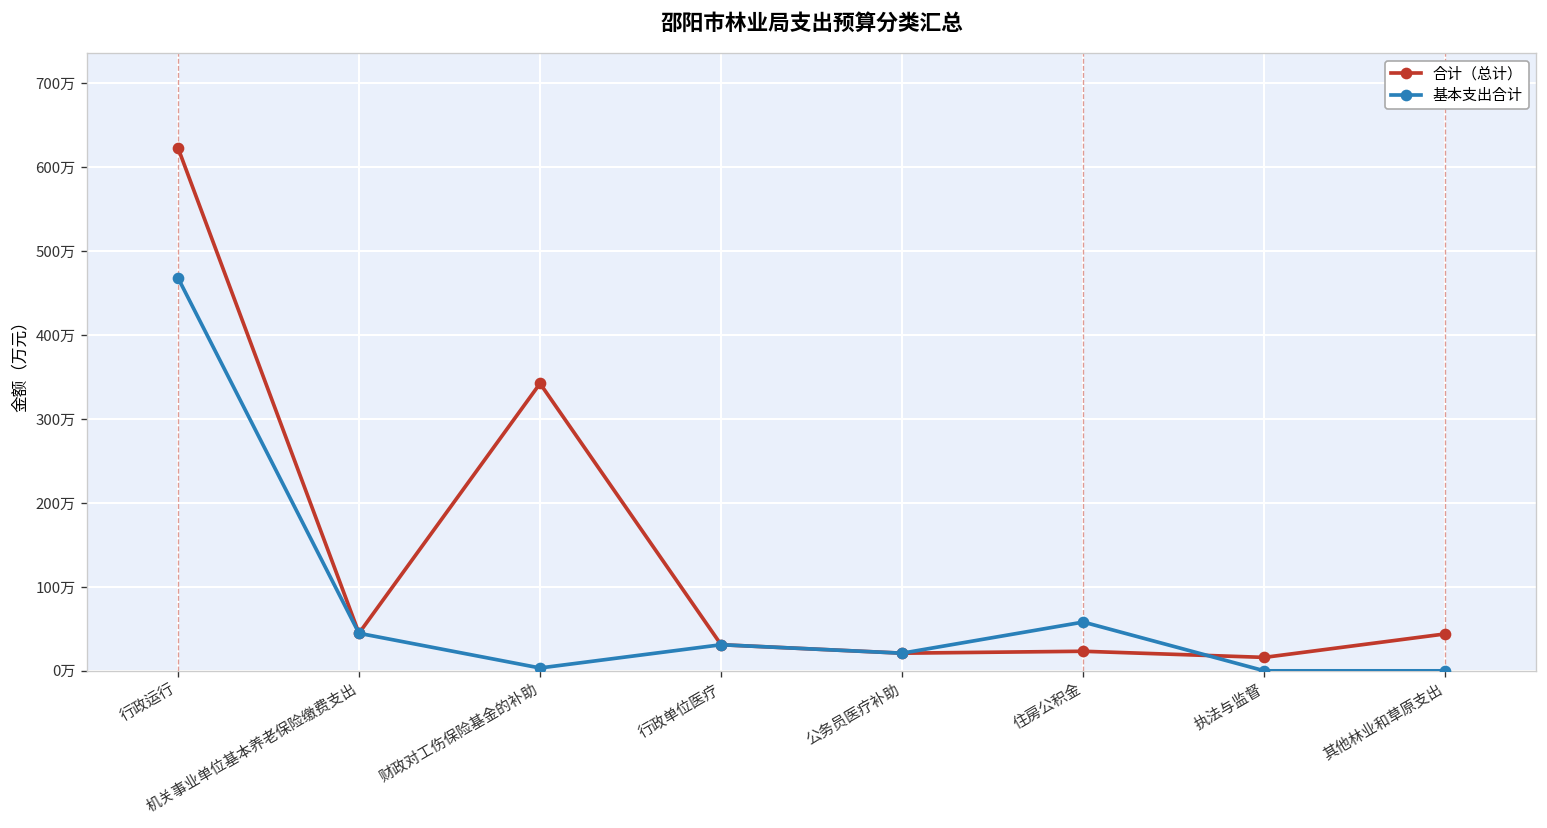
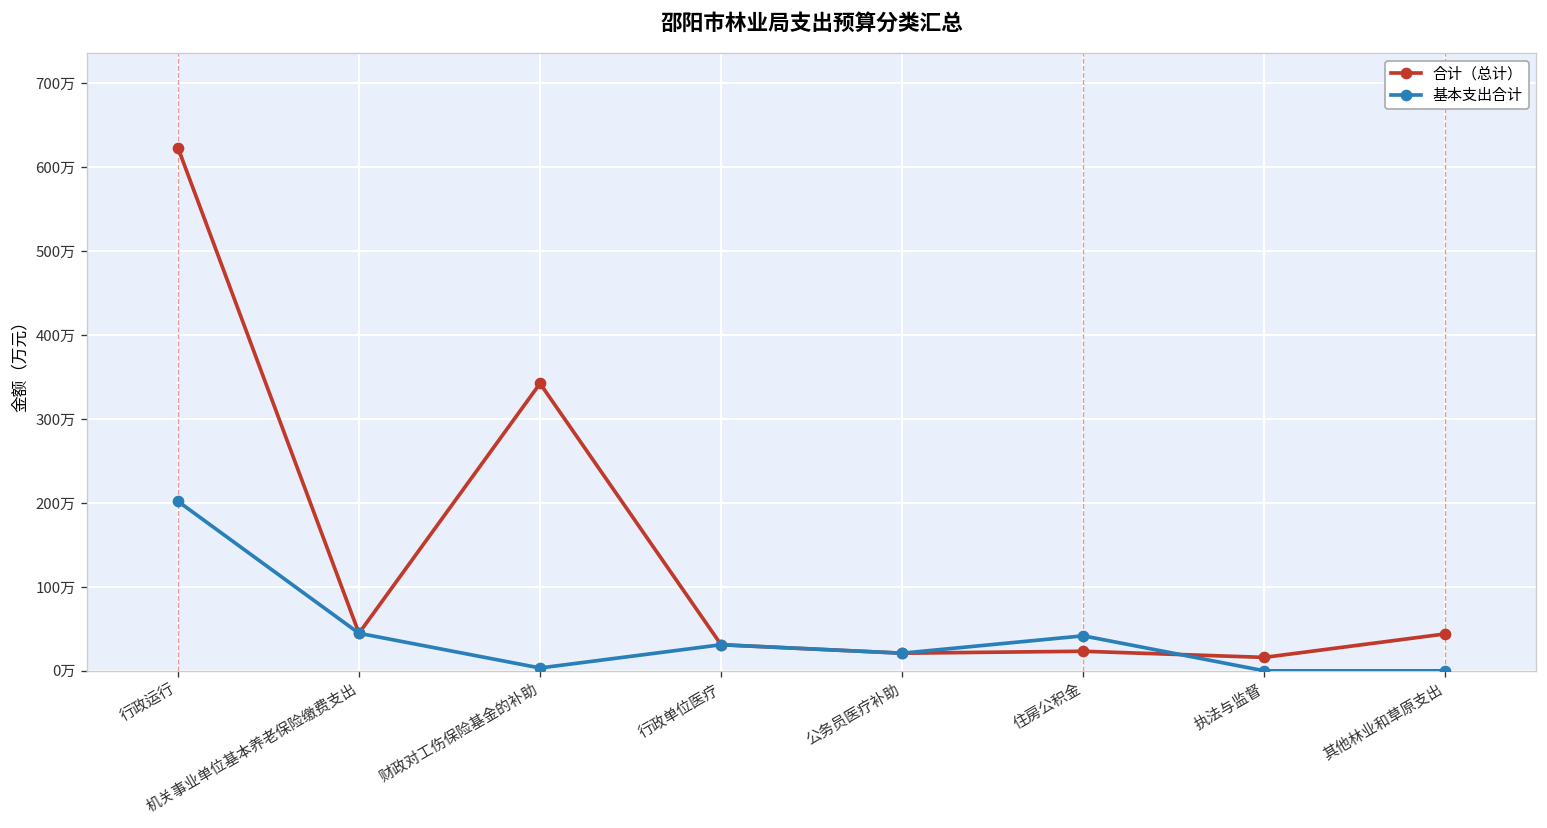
基本支出合计, 行政运行: 470万 -> 200万
基本支出合计, 住房公积金: 60万 -> 40万
